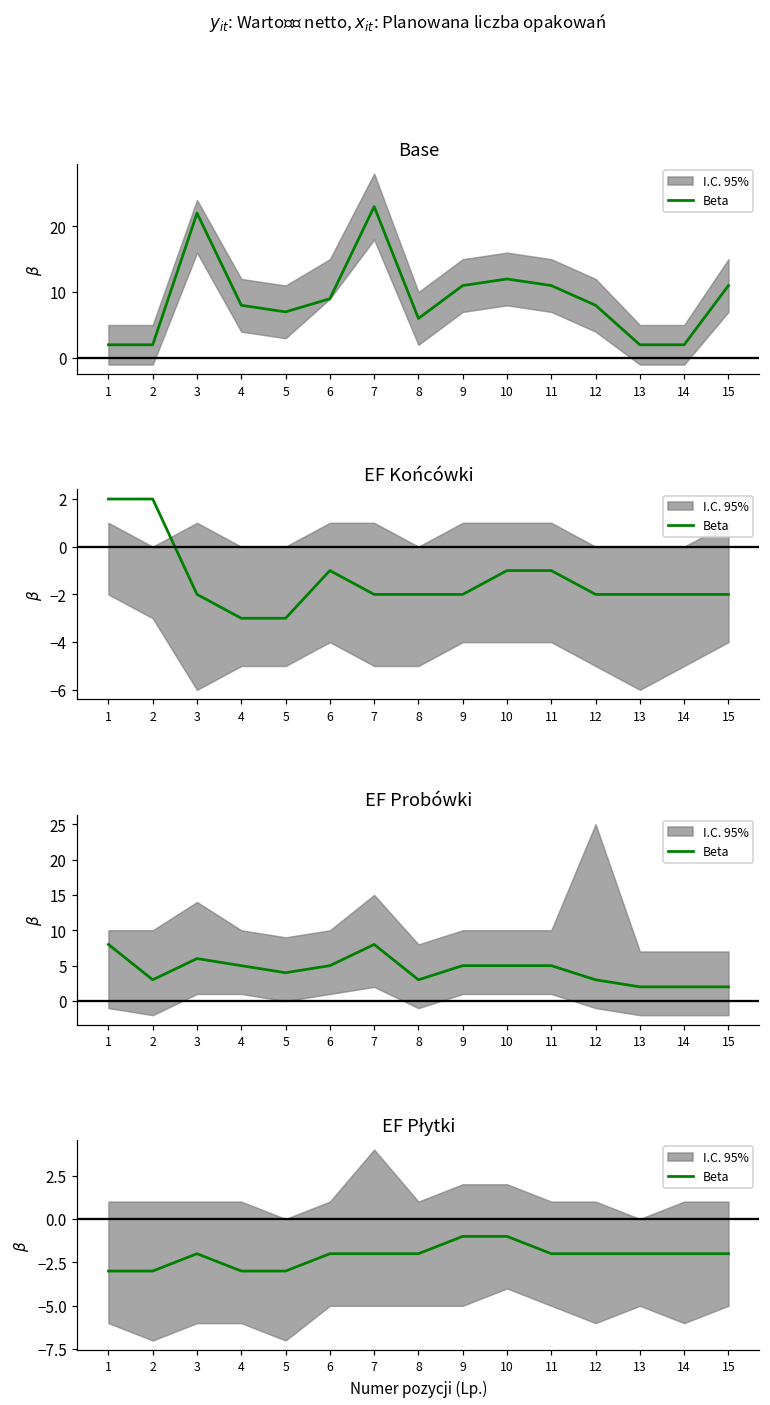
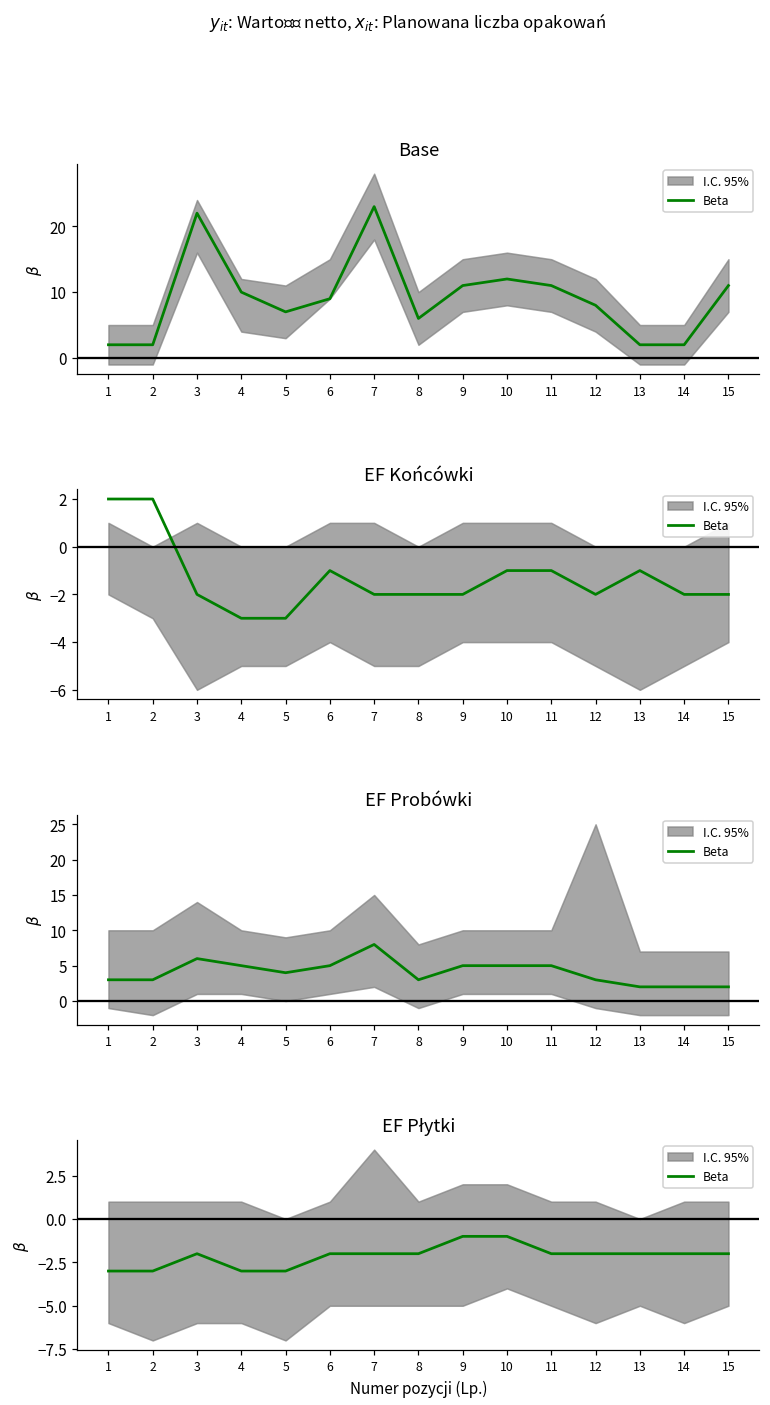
Base, Beta, 4: 8 -> 10
EF Końcówki, Beta, 13: -2 -> -1
EF Probówki, Beta, 1: 8 -> 3
